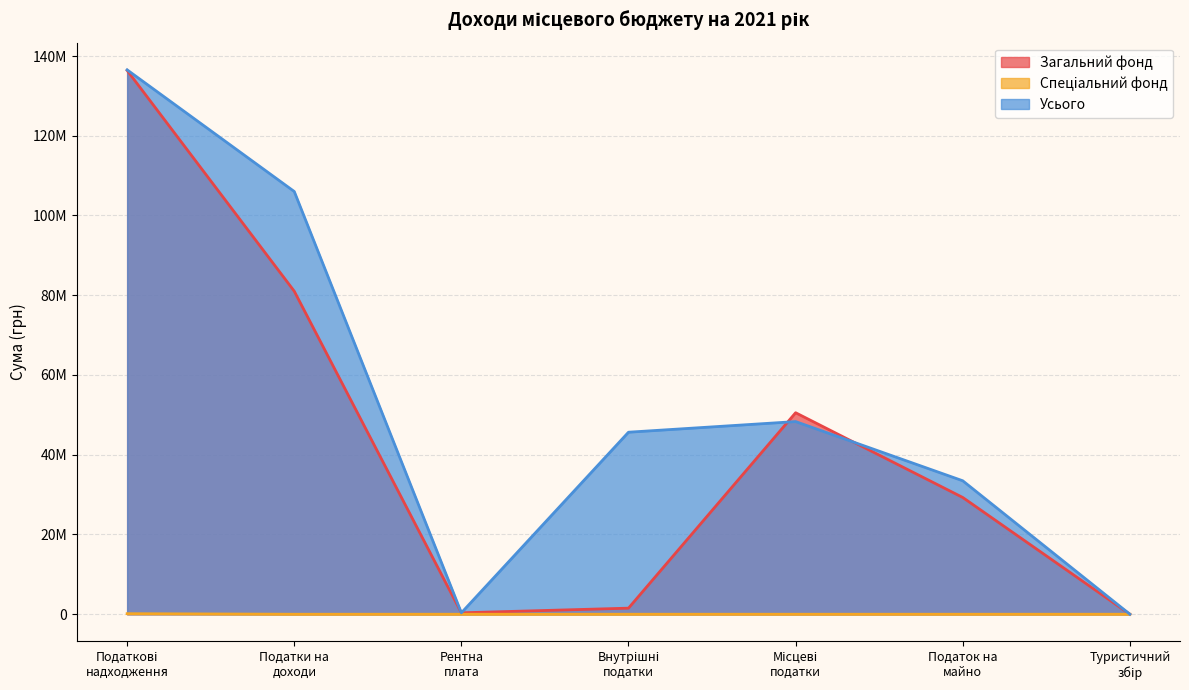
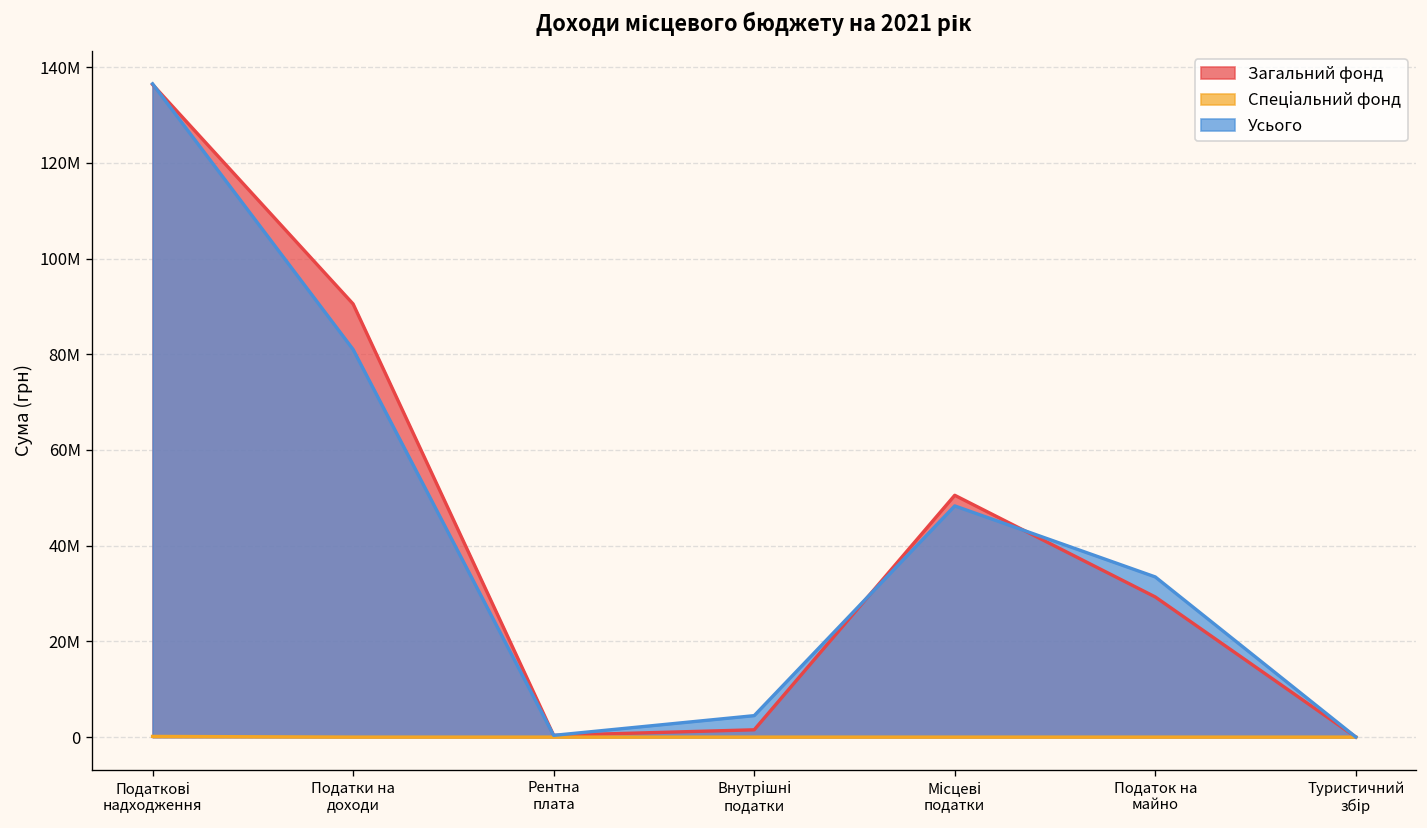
Загальний фонд, Податки на доходи: 81000000 -> 91000000
Усього, Податки на доходи: 106000000 -> 81000000
Усього, Внутрішні податки: 46000000 -> 4000000
